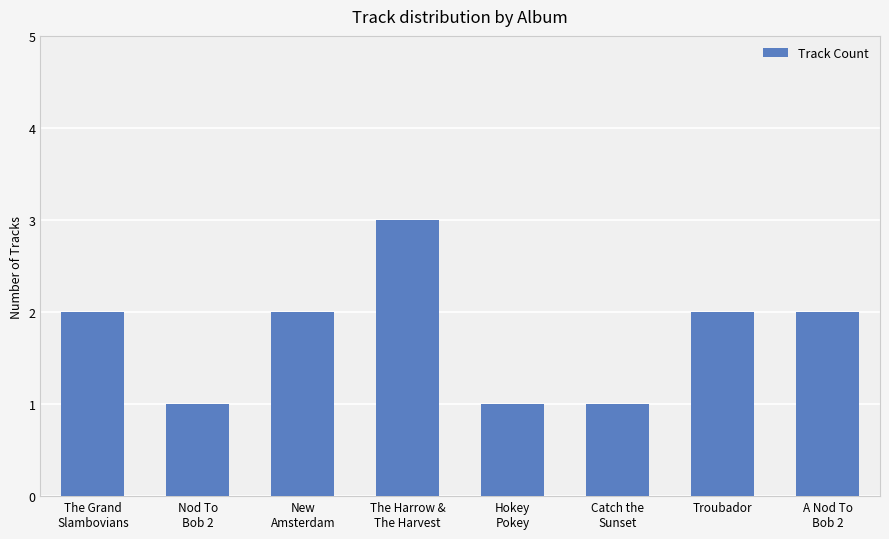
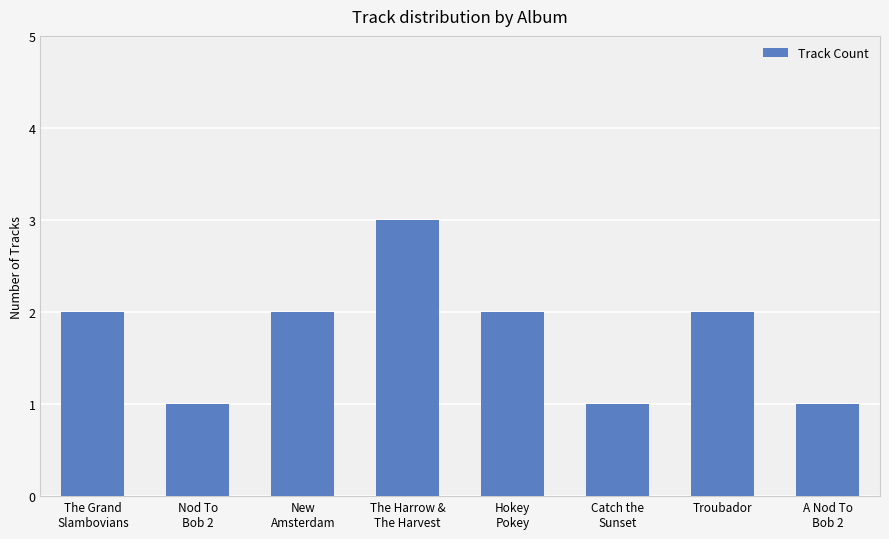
Hokey Pokey: 1 -> 2
A Nod To Bob 2: 2 -> 1
